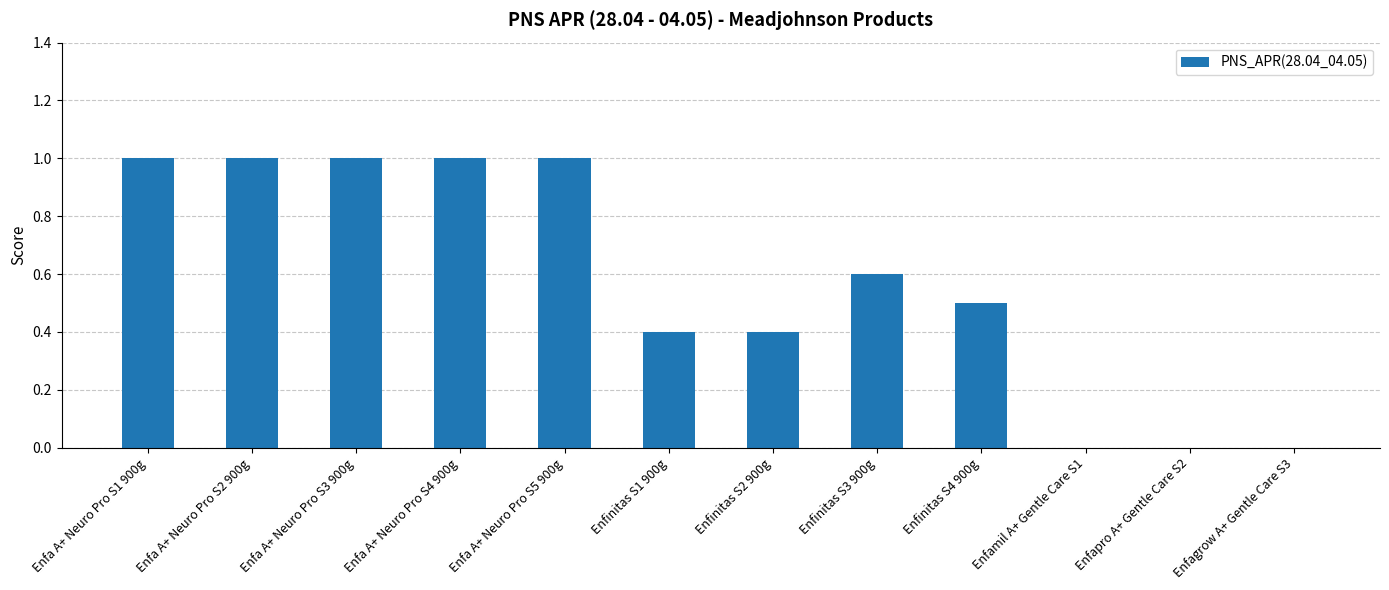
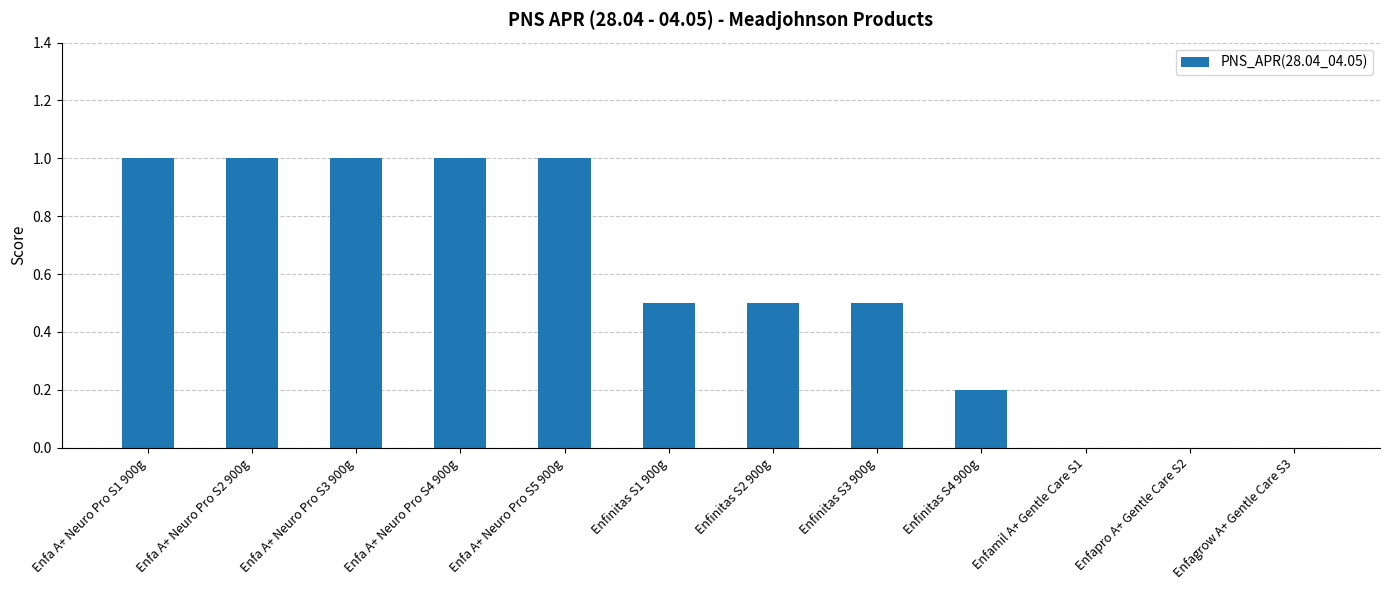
Enfinitas S1 900g: 0.4 -> 0.5
Enfinitas S2 900g: 0.4 -> 0.5
Enfinitas S3 900g: 0.6 -> 0.5
Enfinitas S4 900g: 0.5 -> 0.2
